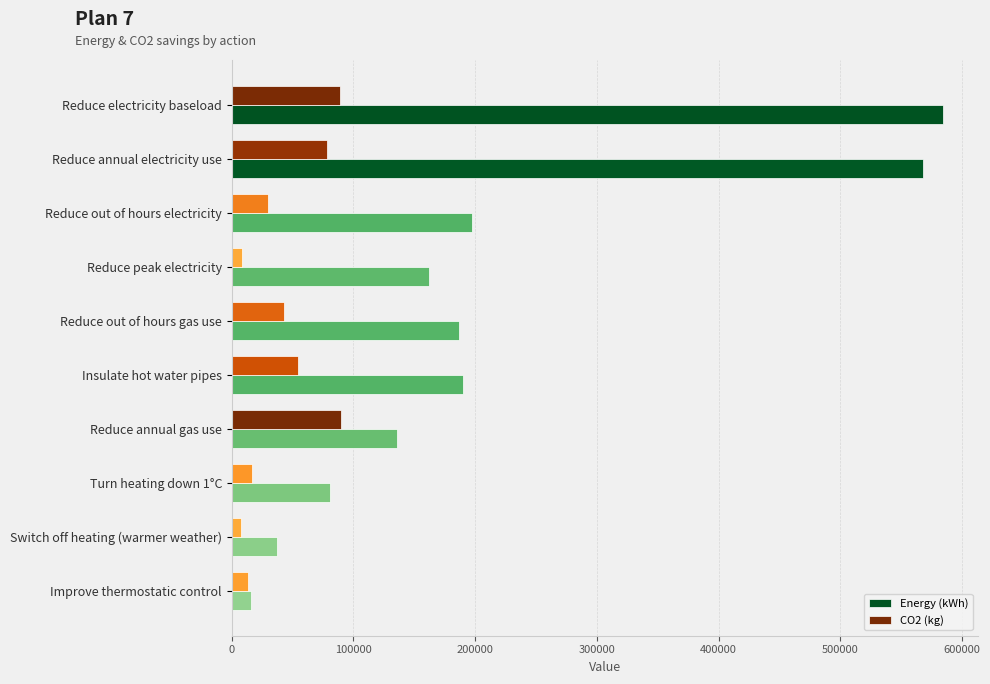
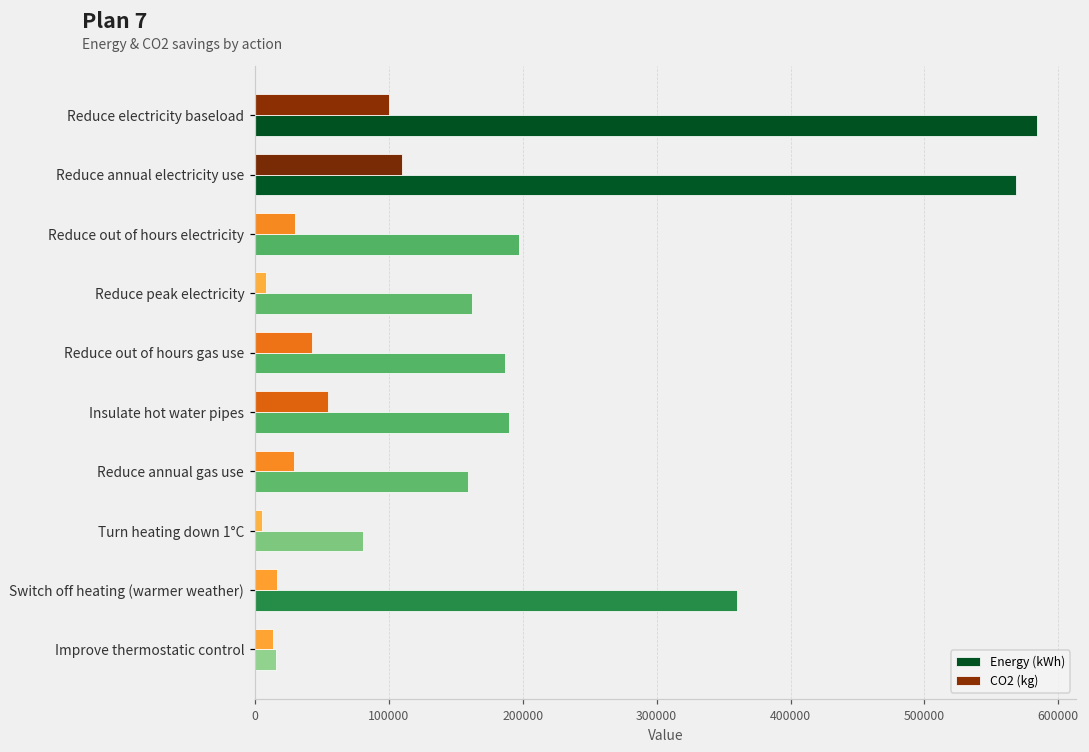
CO2 (kg), Reduce electricity baseload: 89000 -> 100000
CO2 (kg), Reduce annual electricity use: 79000 -> 110000
CO2 (kg), Reduce annual gas use: 89000 -> 29000
Energy (kWh), Reduce annual gas use: 136000 -> 159000
CO2 (kg), Turn heating down 1°C: 17000 -> 5000
CO2 (kg), Switch off heating (warmer weather): 8000 -> 17000
Energy (kWh), Switch off heating (warmer weather): 38000 -> 360000
